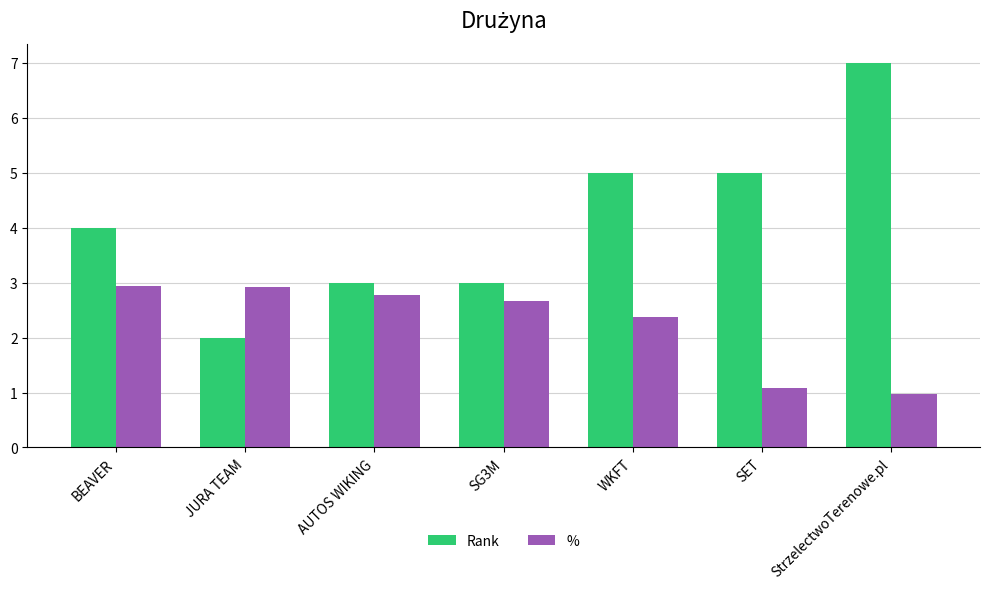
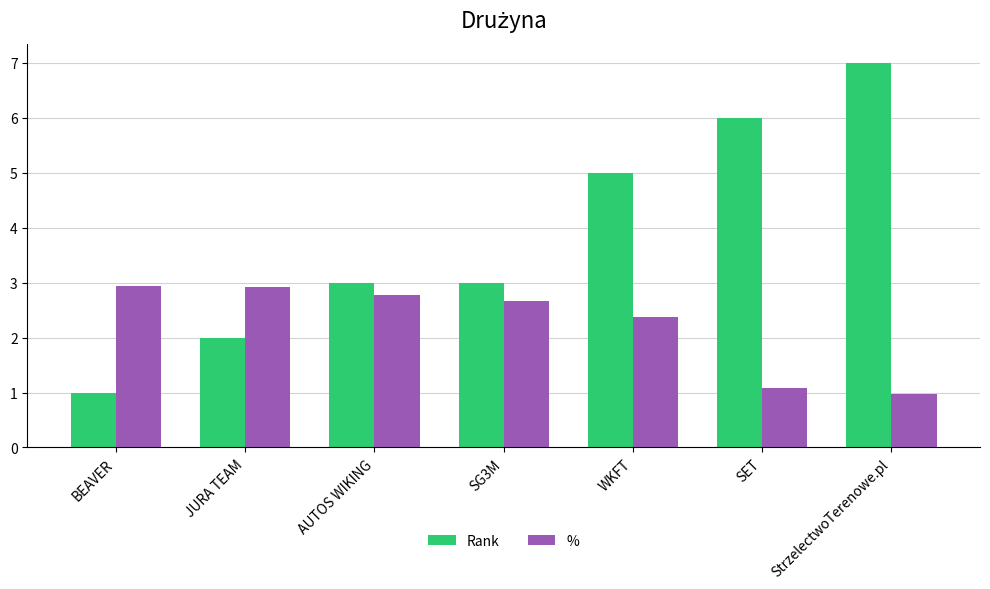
Rank, BEAVER: 4 -> 1
Rank, SET: 5 -> 6
